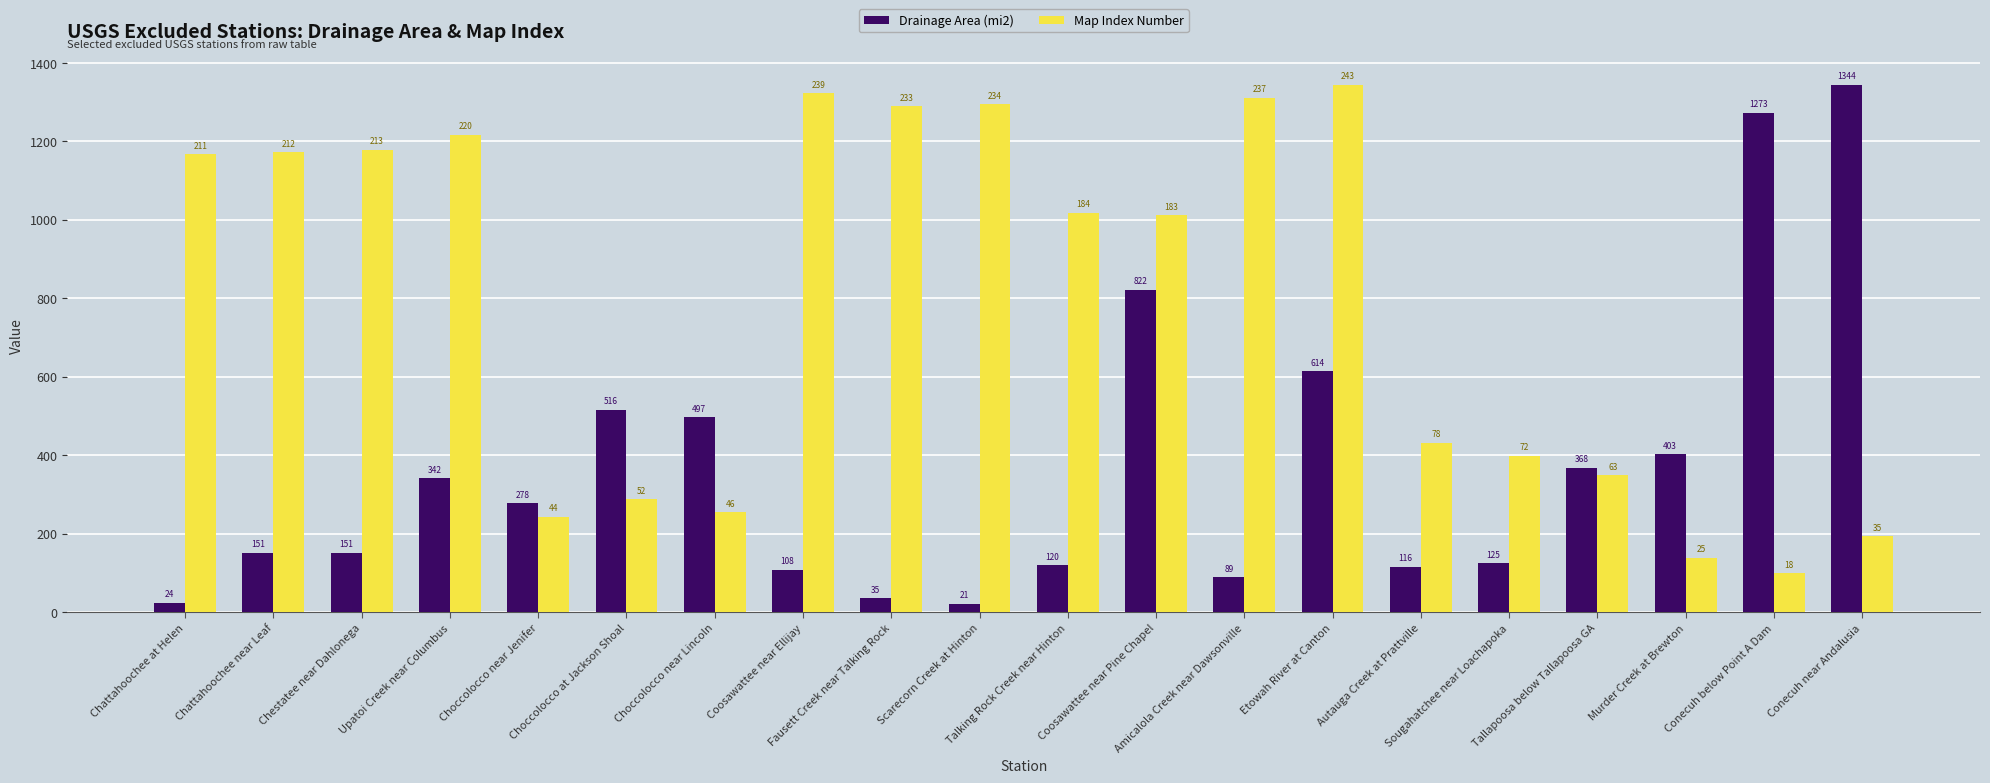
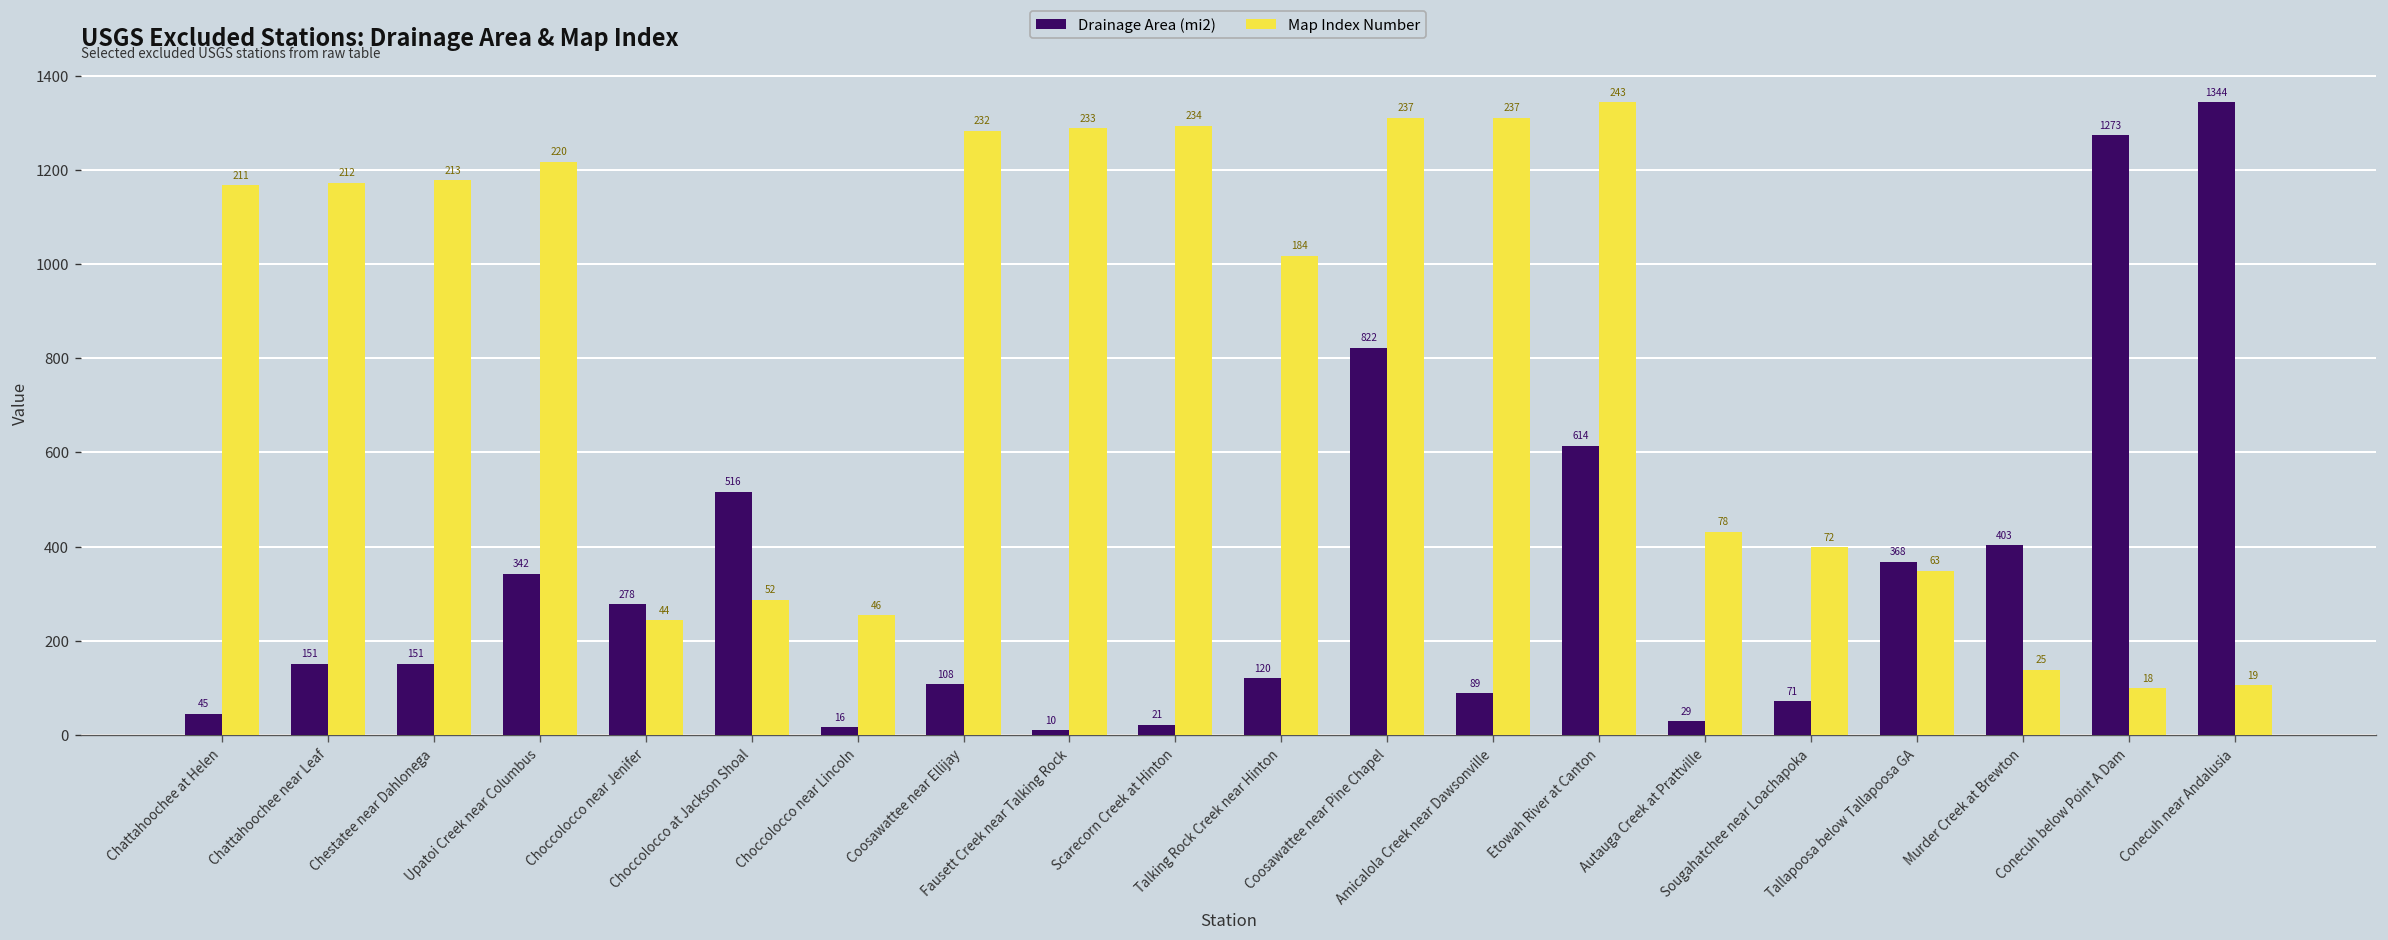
Drainage Area (mi2), Chattahoochee at Helen: 24 -> 45
Drainage Area (mi2), Choccolocco near Lincoln: 497 -> 16
Map Index Number, Coosawattee near Ellijay: 239 -> 232
Drainage Area (mi2), Fausett Creek near Talking Rock: 35 -> 10
Map Index Number, Coosawattee near Pine Chapel: 183 -> 237
Drainage Area (mi2), Autauga Creek at Prattville: 116 -> 29
Drainage Area (mi2), Sougahatchee near Loachapoka: 125 -> 71
Map Index Number, Conecuh near Andalusia: 35 -> 19
